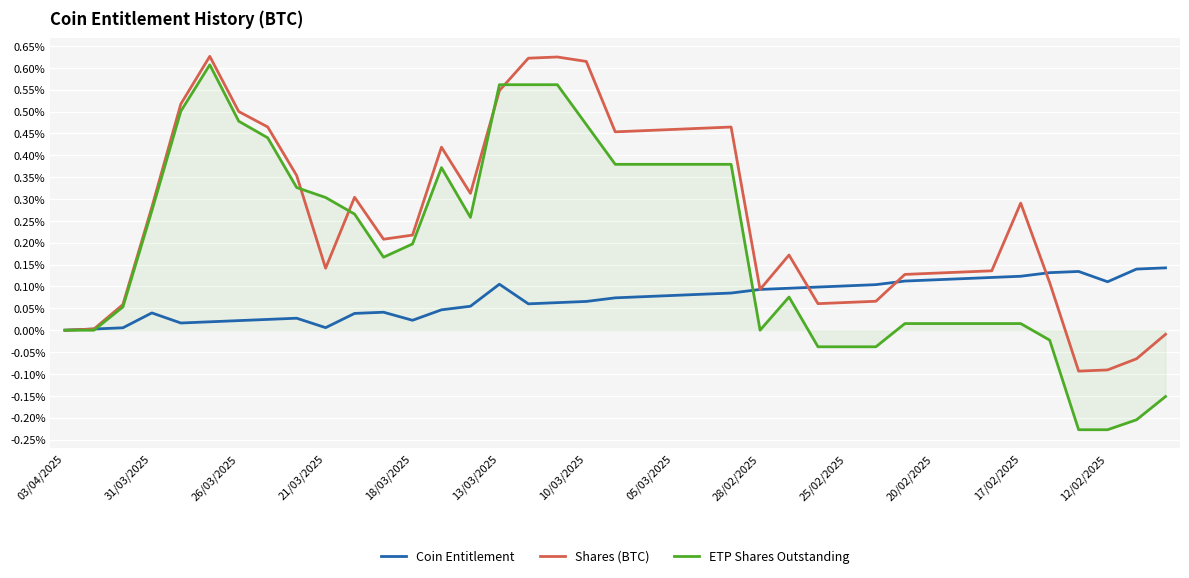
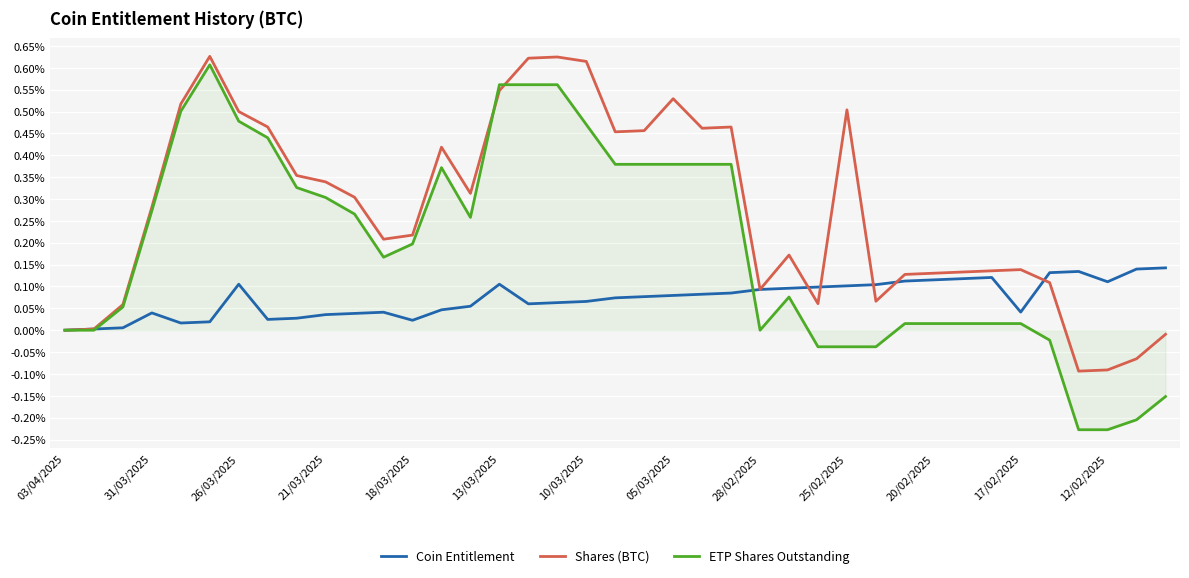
Coin Entitlement, 26/03/2025: 0.02% -> 0.11%
Coin Entitlement, 21/03/2025: 0.01% -> 0.04%
Shares (BTC), 21/03/2025: 0.14% -> 0.34%
Shares (BTC), 05/03/2025: 0.46% -> 0.53%
Shares (BTC), 25/02/2025: 0.06% -> 0.50%
Coin Entitlement, 17/02/2025: 0.12% -> 0.04%
Shares (BTC), 17/02/2025: 0.29% -> 0.14%
